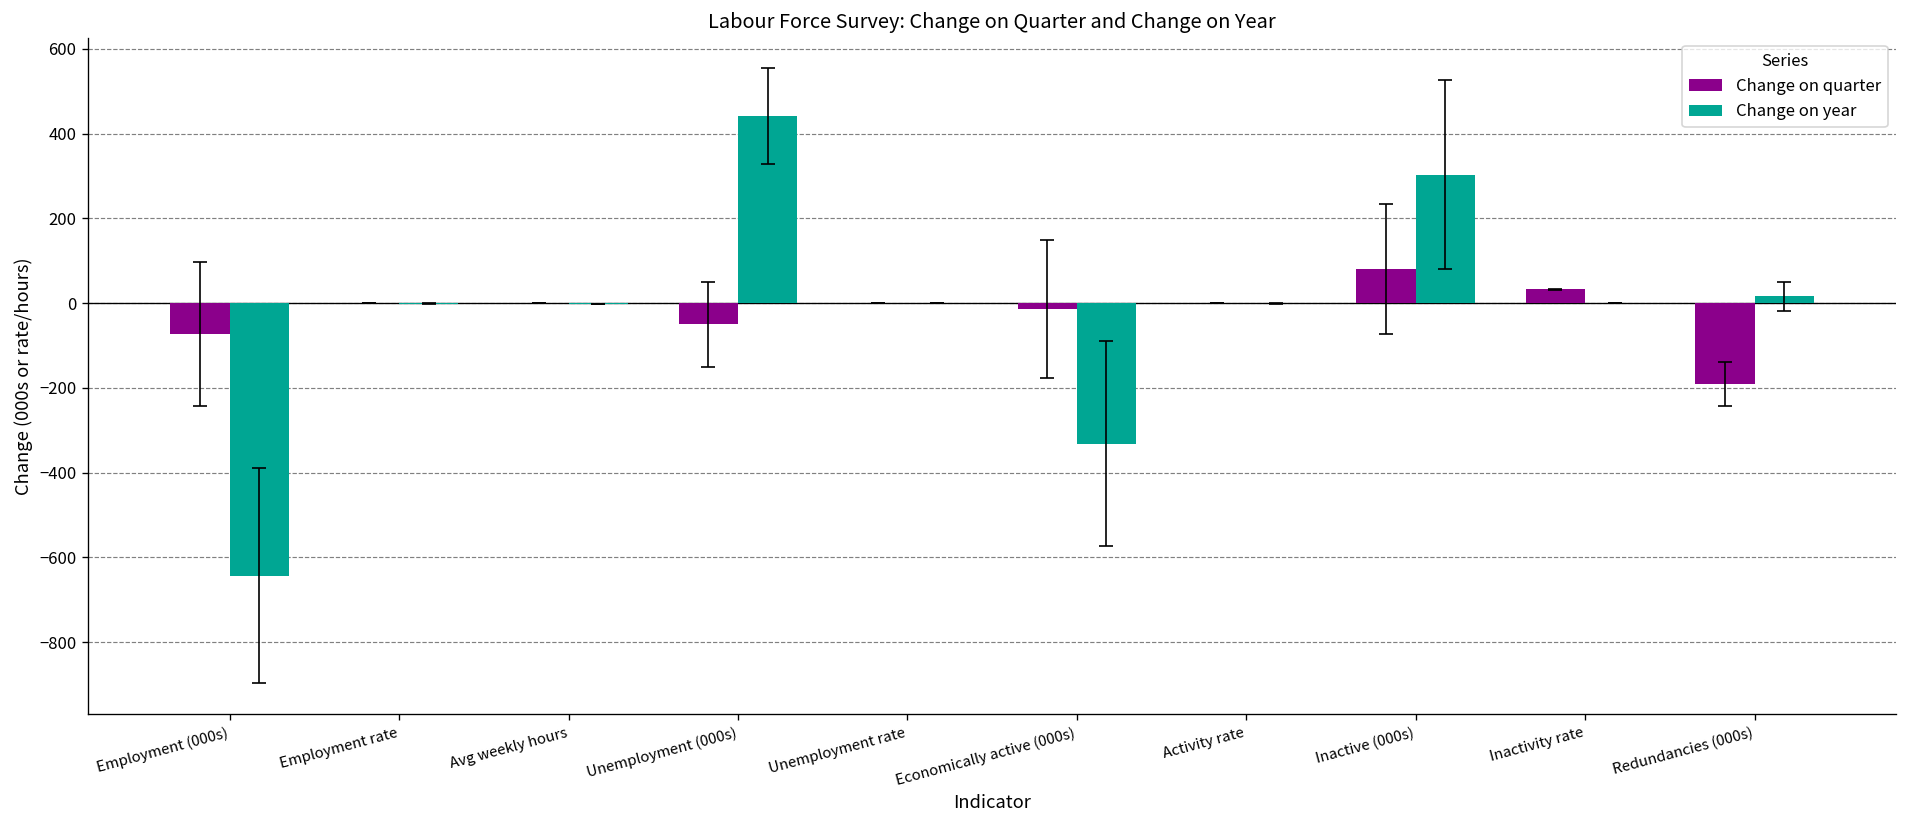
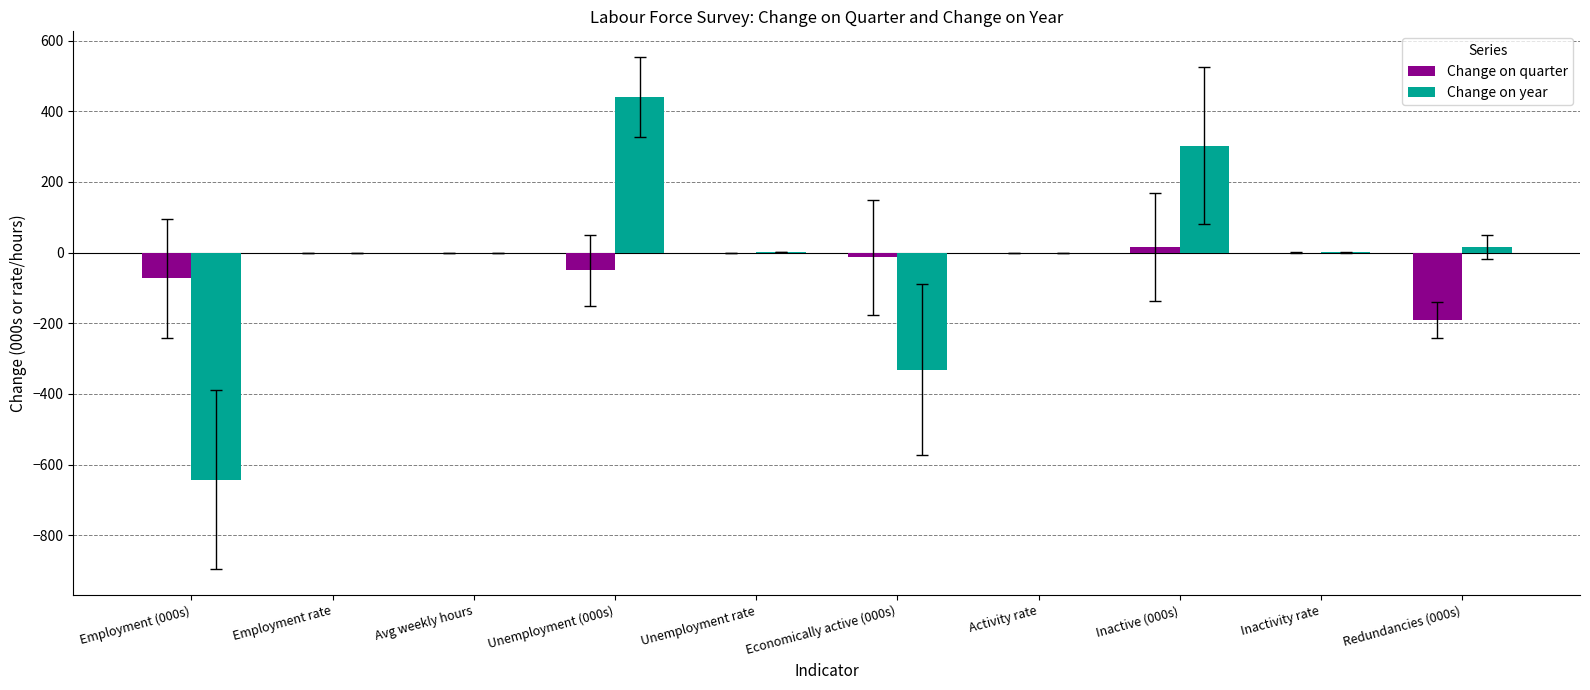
Change on quarter, Inactive (000s): 80 -> 20
Change on quarter, Inactivity rate: 30 -> 0
